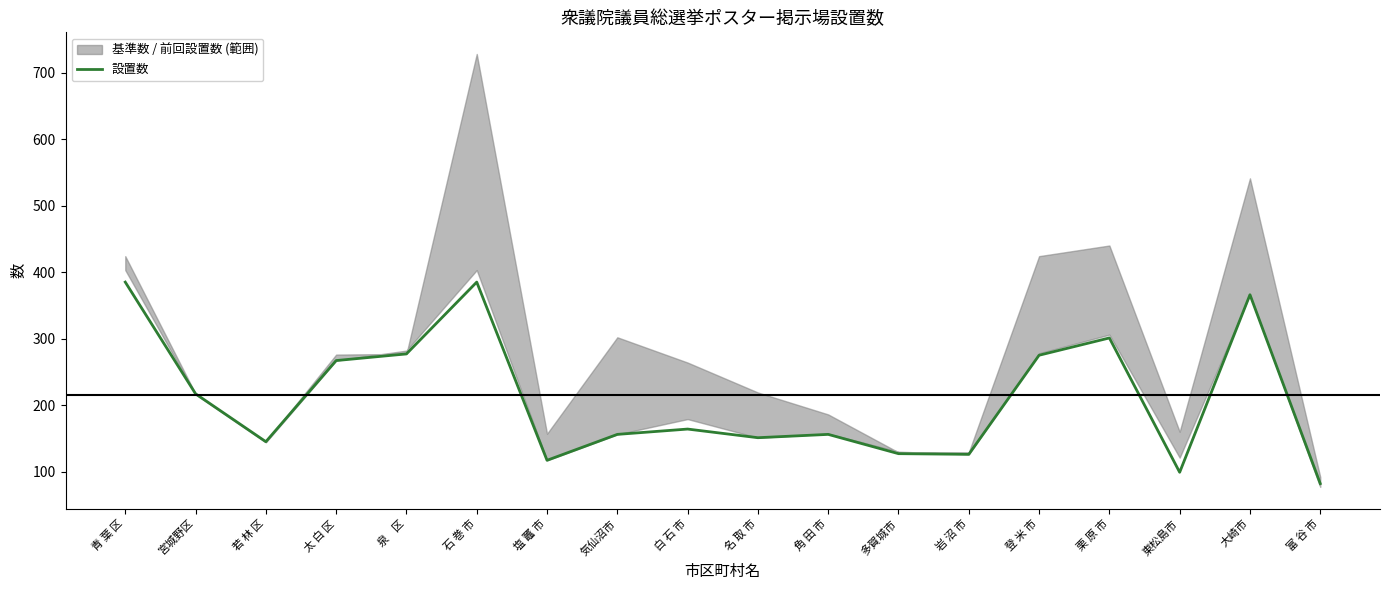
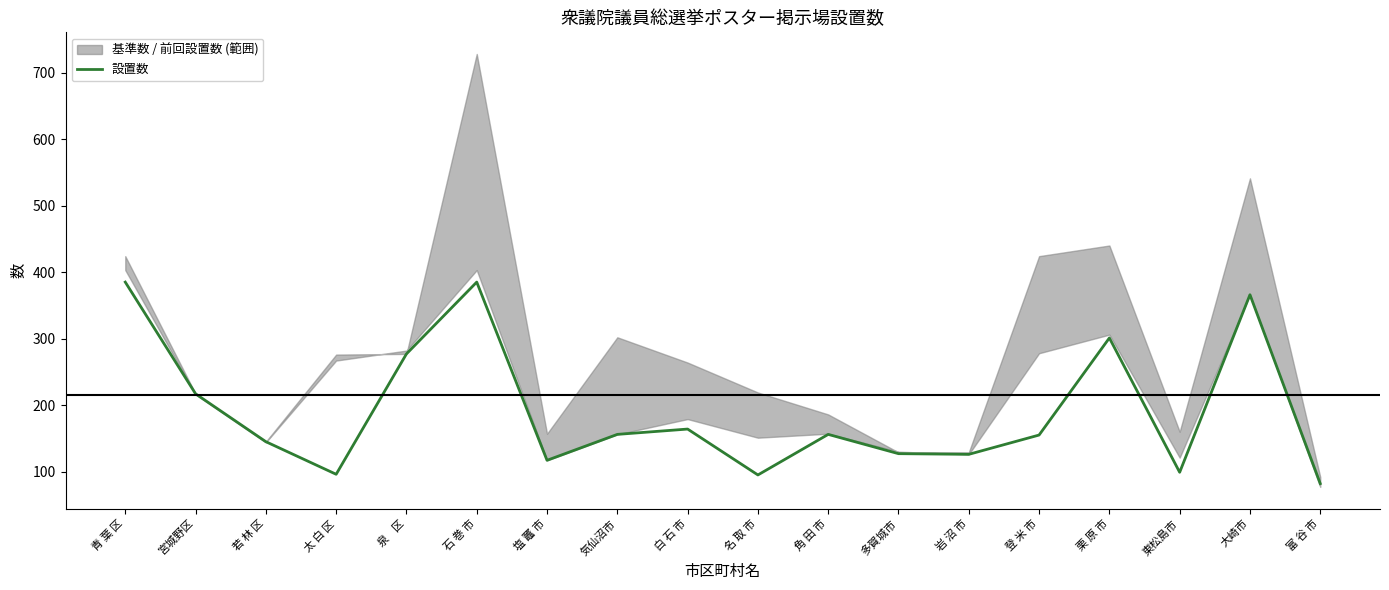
設置数, 太 白 区: 270 -> 100
設置数, 名 取 市: 150 -> 100
設置数, 登 米 市: 280 -> 160
